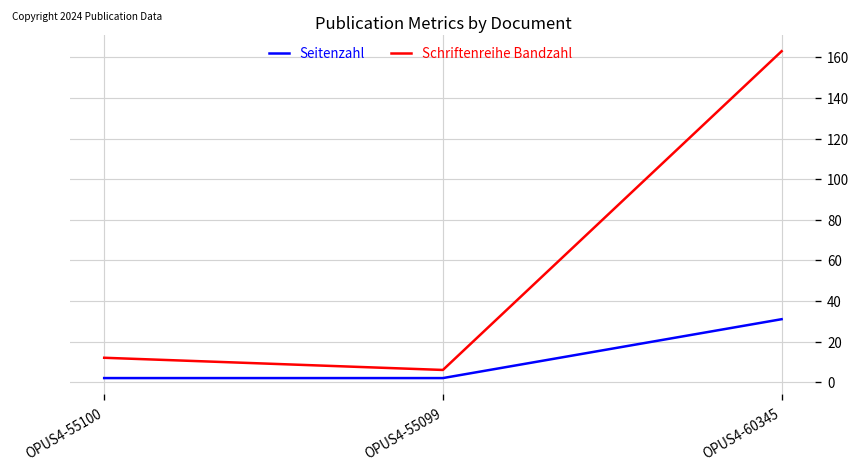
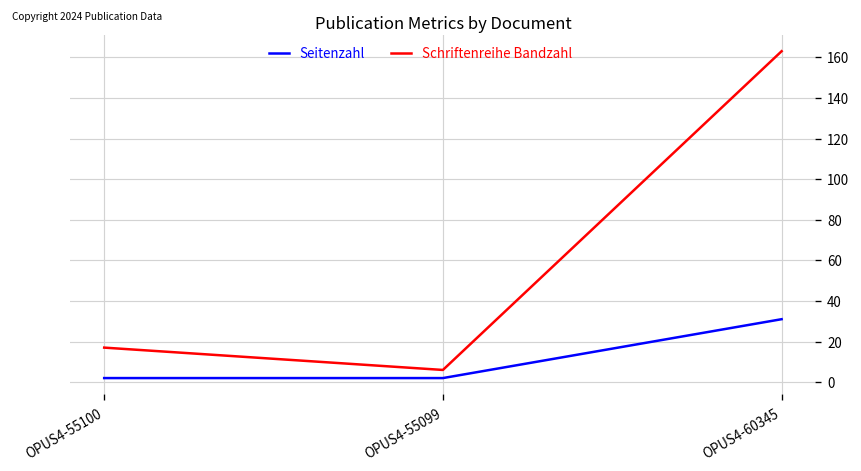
Schriftenreihe Bandzahl, OPUS4-55100: 12 -> 17
